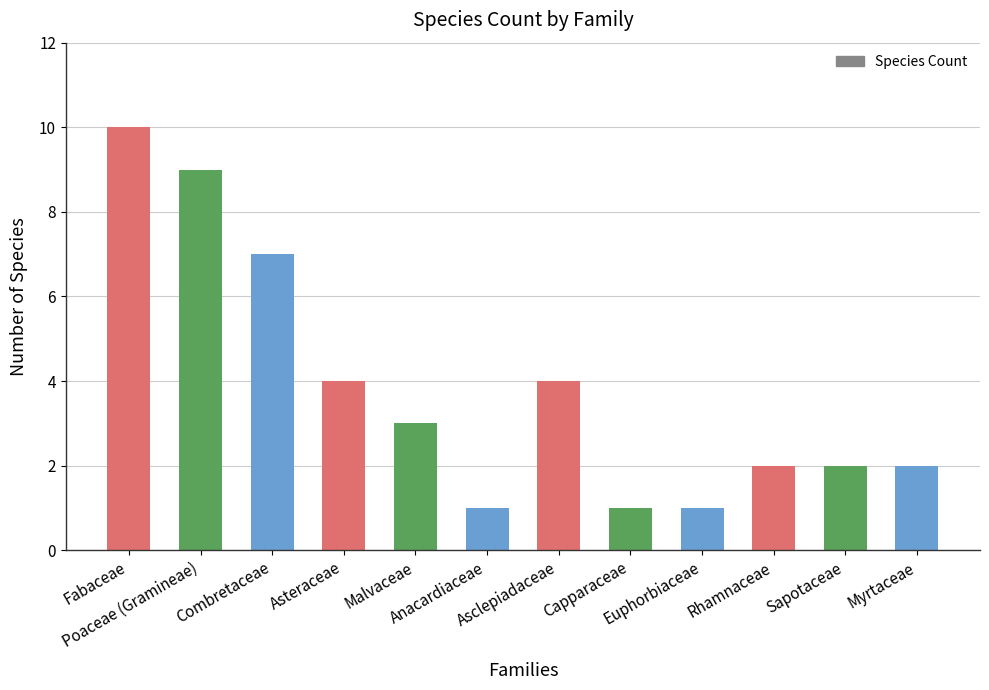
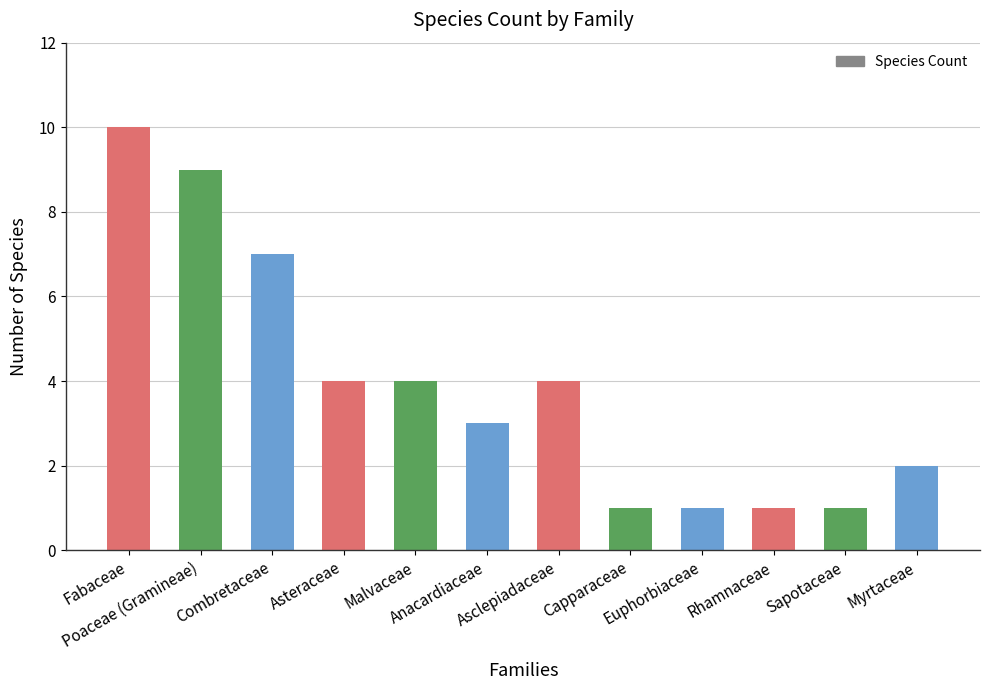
Malvaceae: 3 -> 4
Anacardiaceae: 1 -> 3
Rhamnaceae: 2 -> 1
Sapotaceae: 2 -> 1
